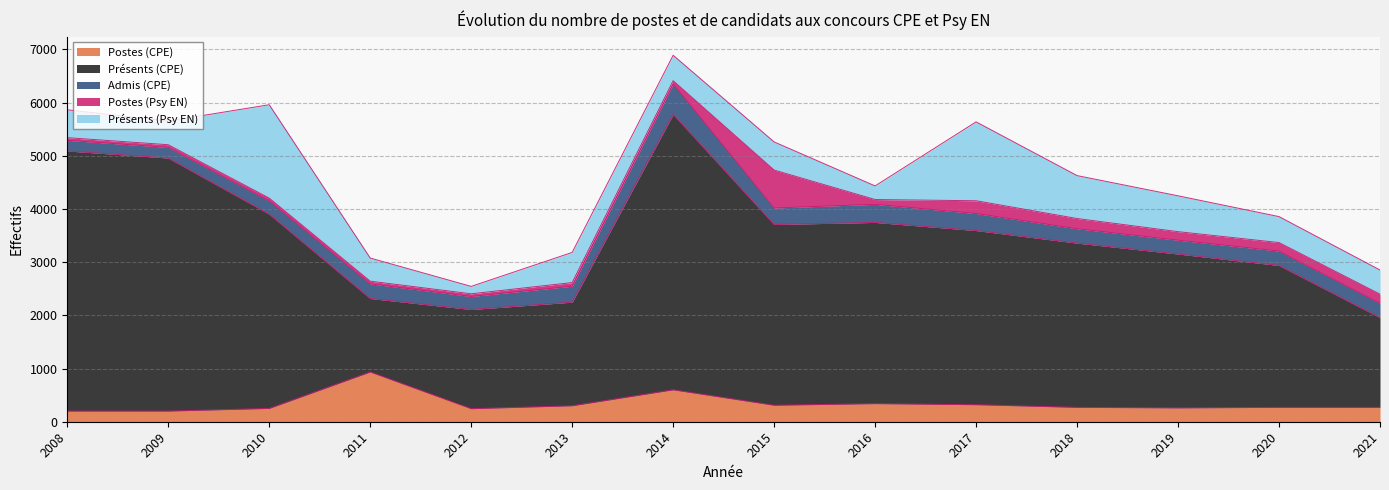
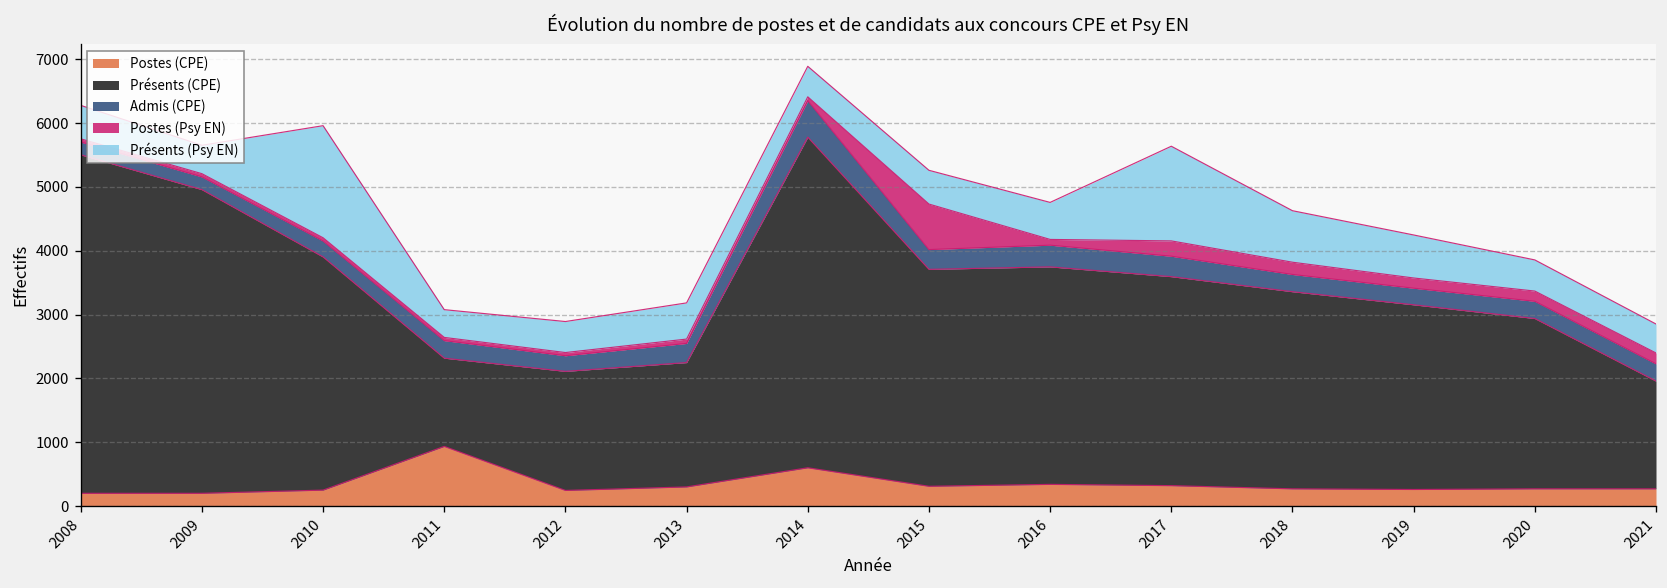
Présents (CPE), 2008: 4900 -> 5300
Présents (Psy EN), 2012: 100 -> 500
Présents (Psy EN), 2016: 300 -> 600
